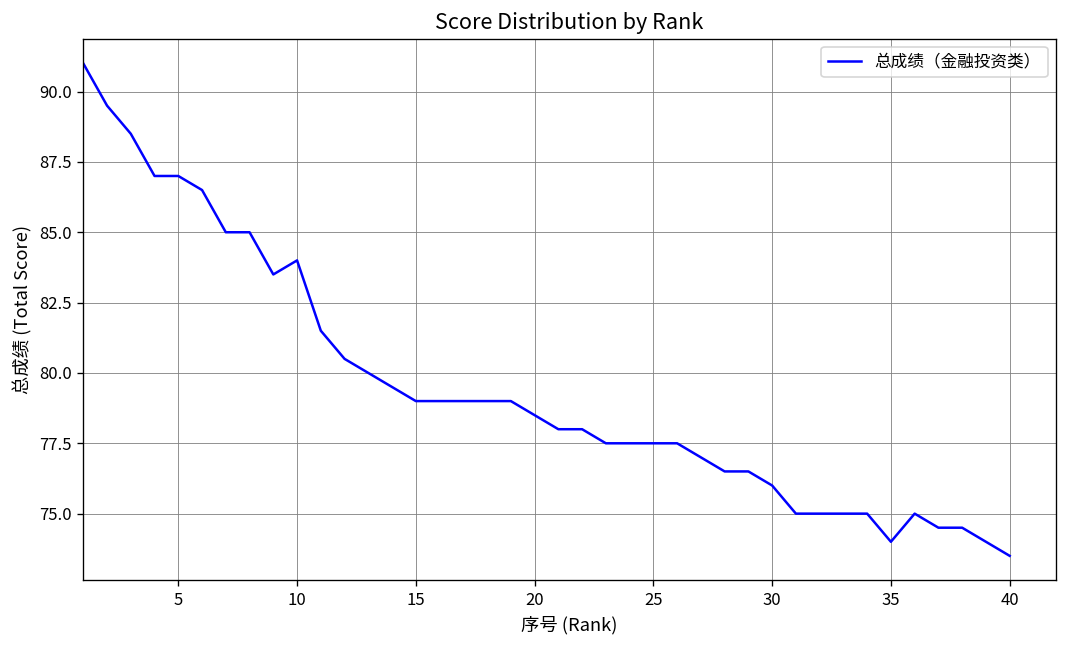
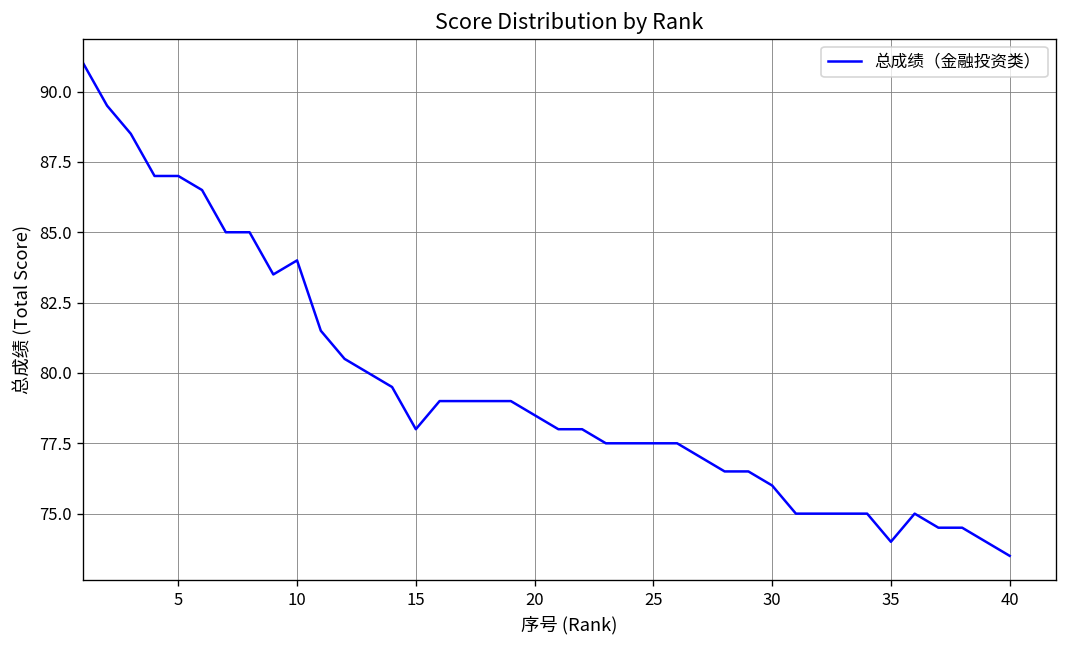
15: 79 -> 78
